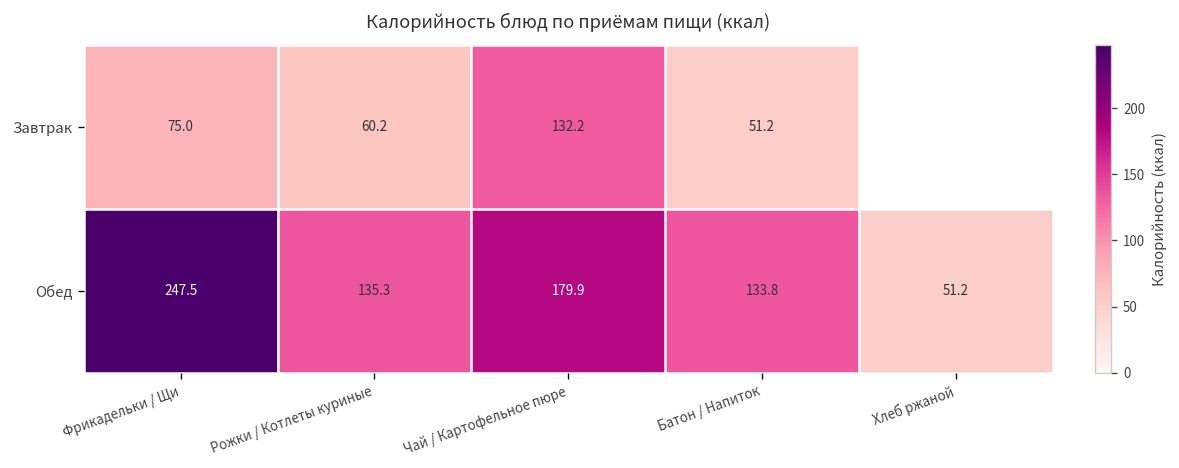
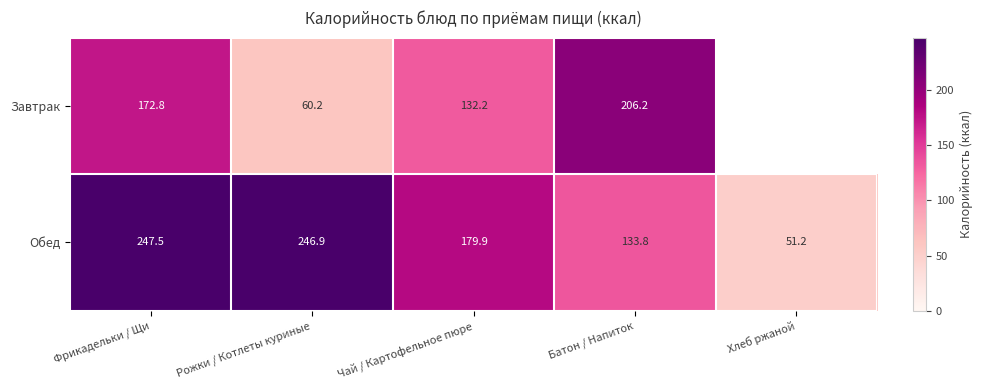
Завтрак, Фрикадельки / Щи: 75.0 -> 172.8
Завтрак, Батон / Напиток: 51.2 -> 206.2
Обед, Рожки / Котлеты куриные: 135.3 -> 246.9
